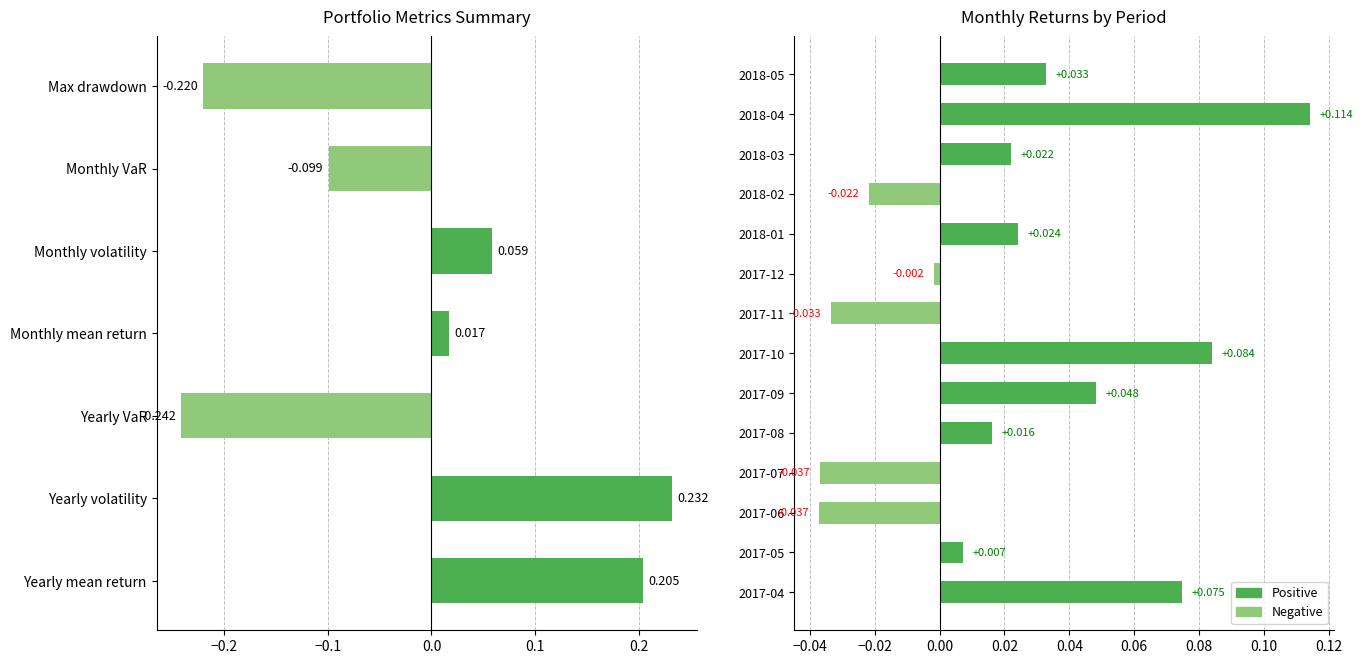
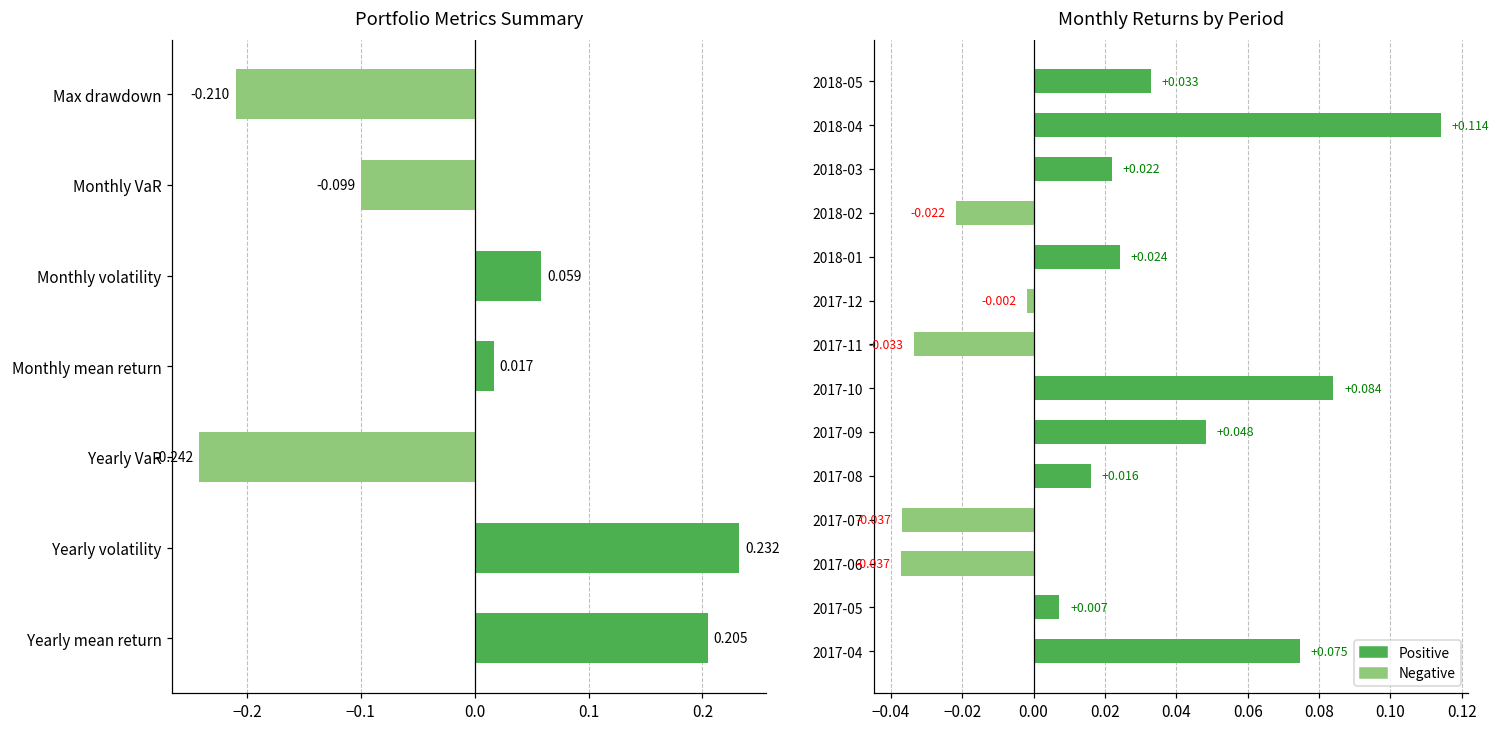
Portfolio Metrics Summary, Max drawdown: -0.220 -> -0.210
